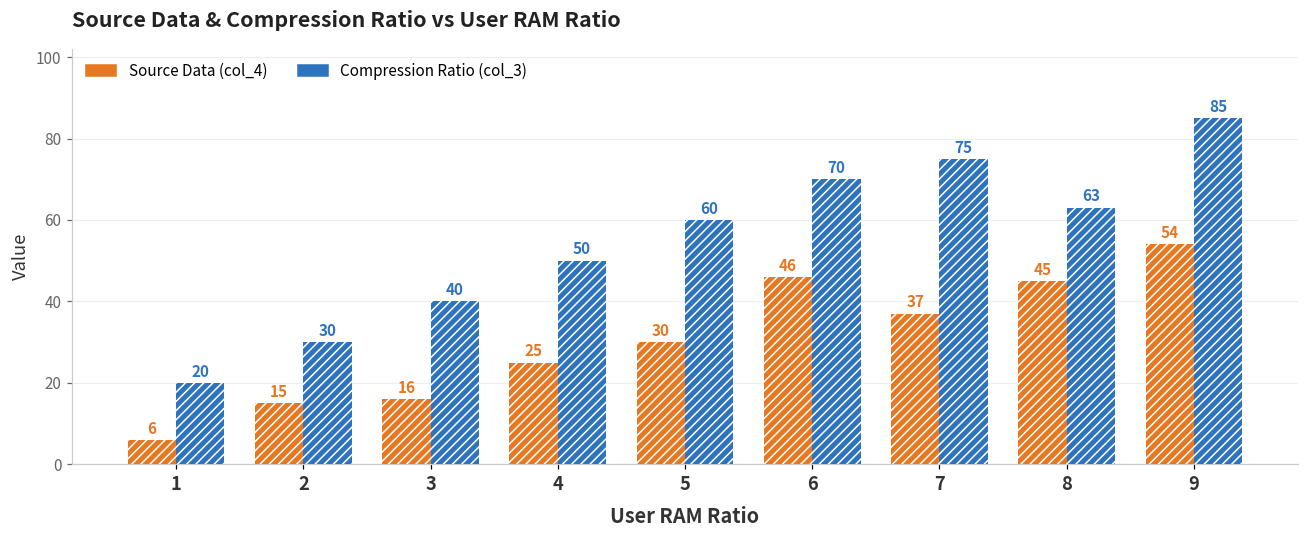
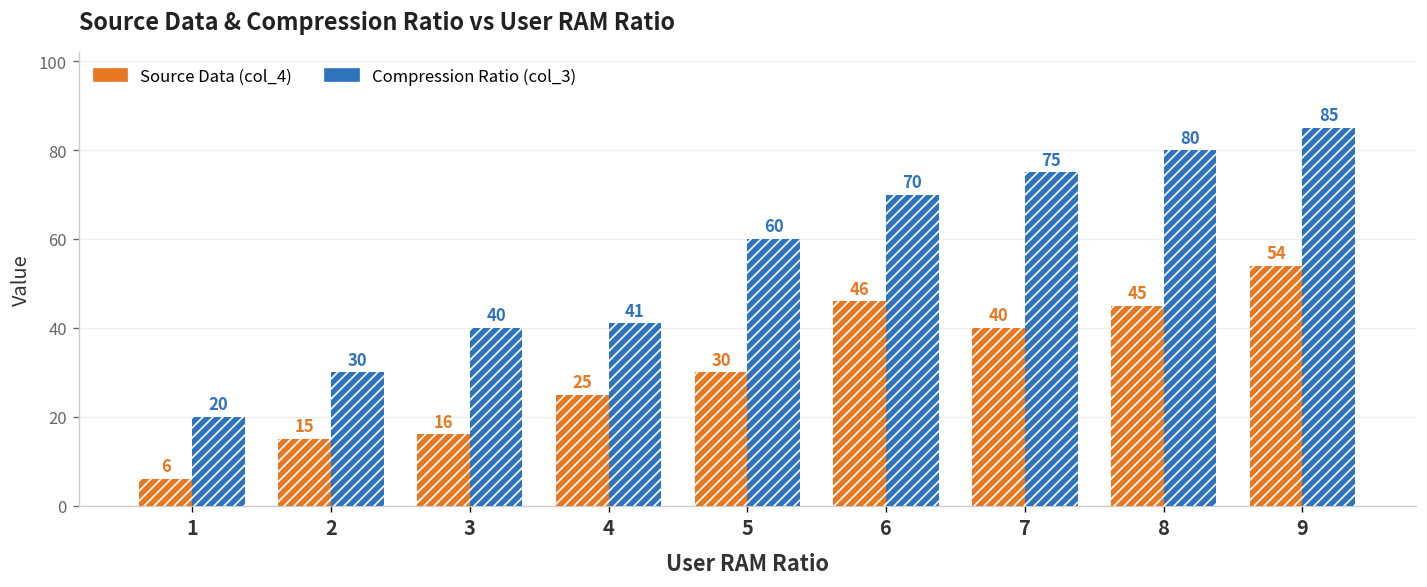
Compression Ratio (col_3), 4: 50 -> 41
Source Data (col_4), 7: 37 -> 40
Compression Ratio (col_3), 8: 63 -> 80
